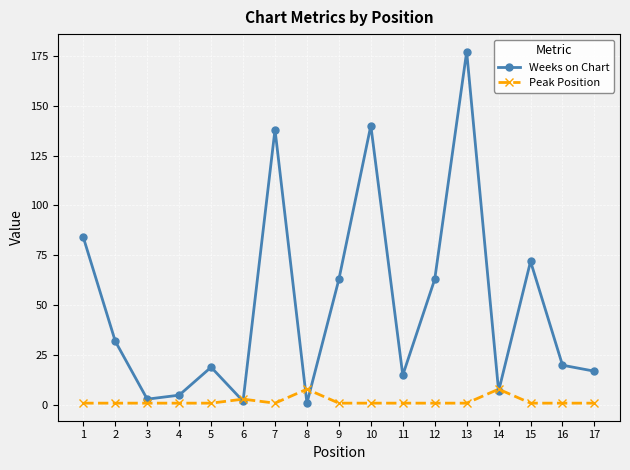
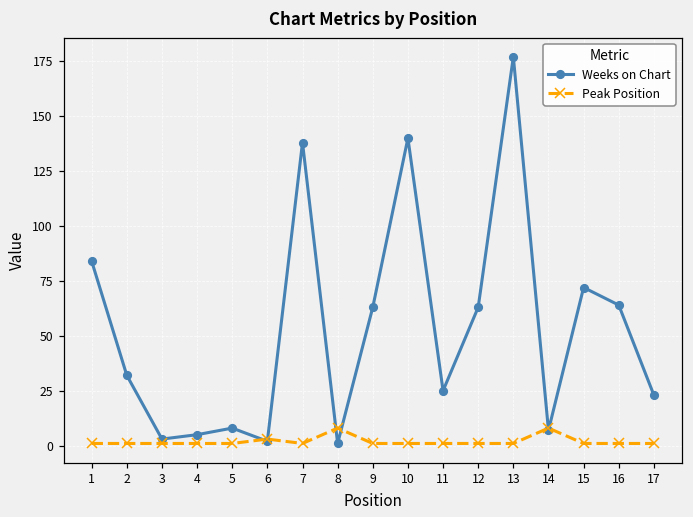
Weeks on Chart, 5: 19 -> 8
Weeks on Chart, 11: 15 -> 25
Weeks on Chart, 16: 20 -> 64
Weeks on Chart, 17: 17 -> 23
